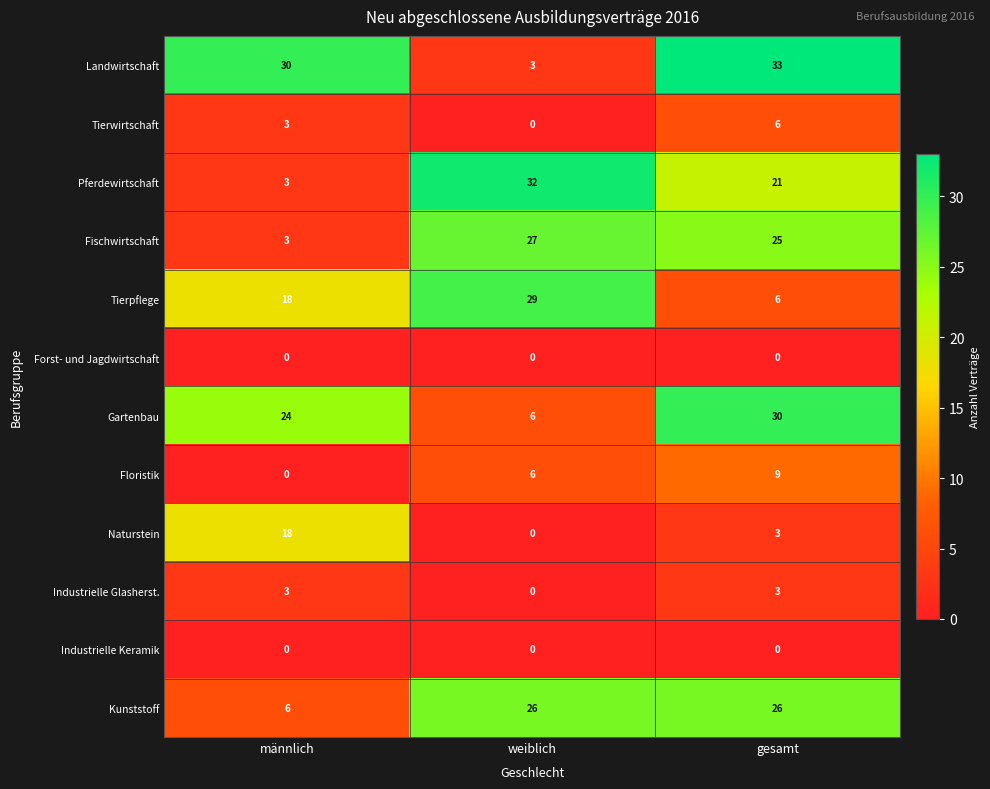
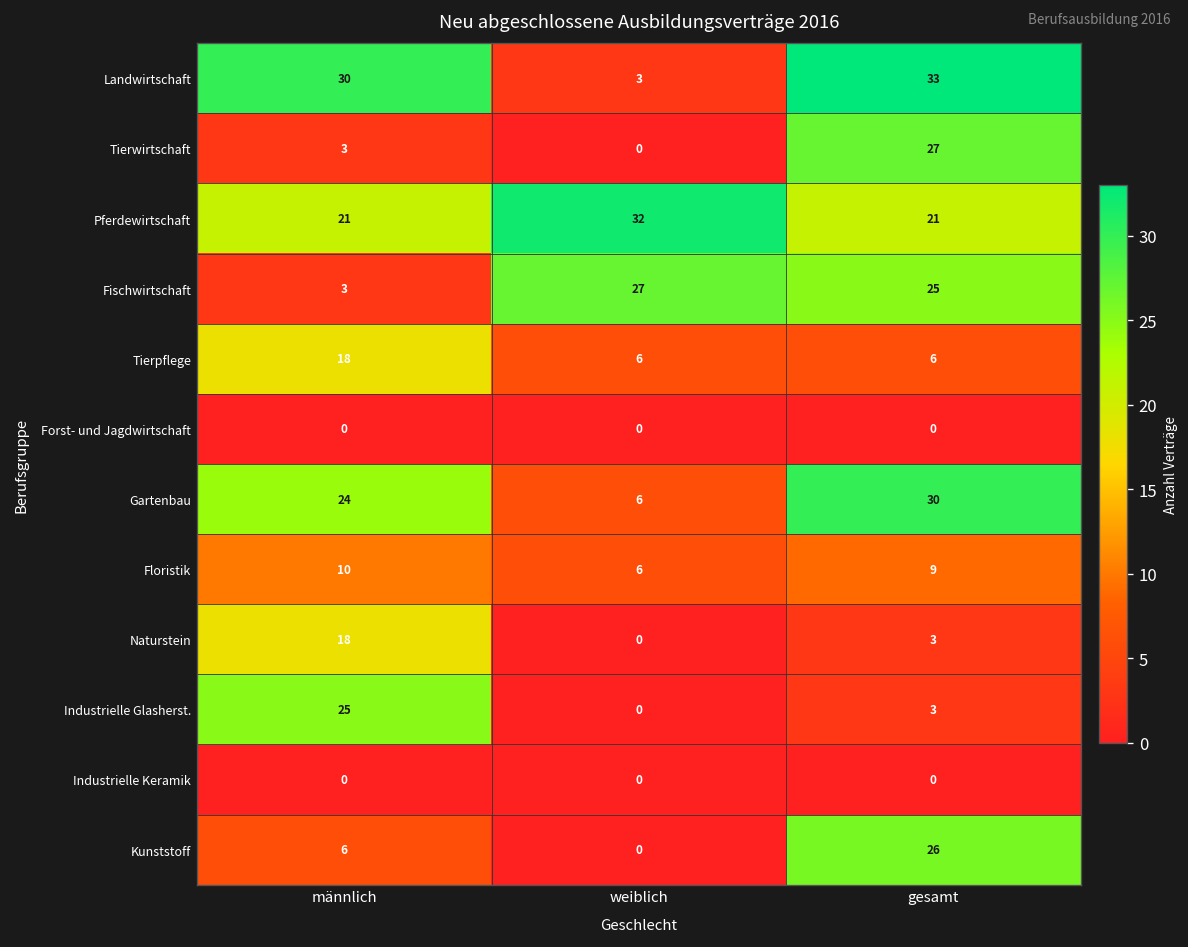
Tierwirtschaft, gesamt: 6 -> 27
Pferdewirtschaft, männlich: 3 -> 21
Tierpflege, weiblich: 29 -> 6
Floristik, männlich: 0 -> 10
Industrielle Glasherst., männlich: 3 -> 25
Kunststoff, weiblich: 26 -> 0
